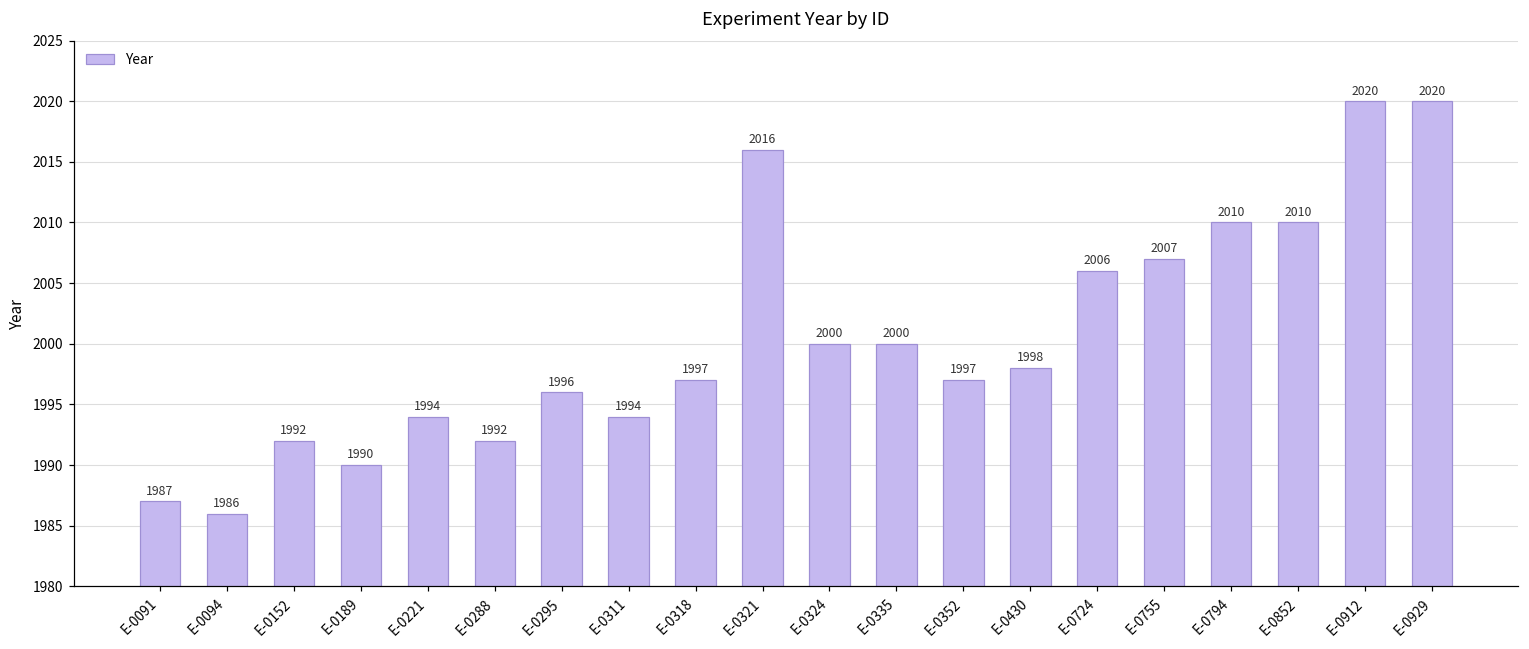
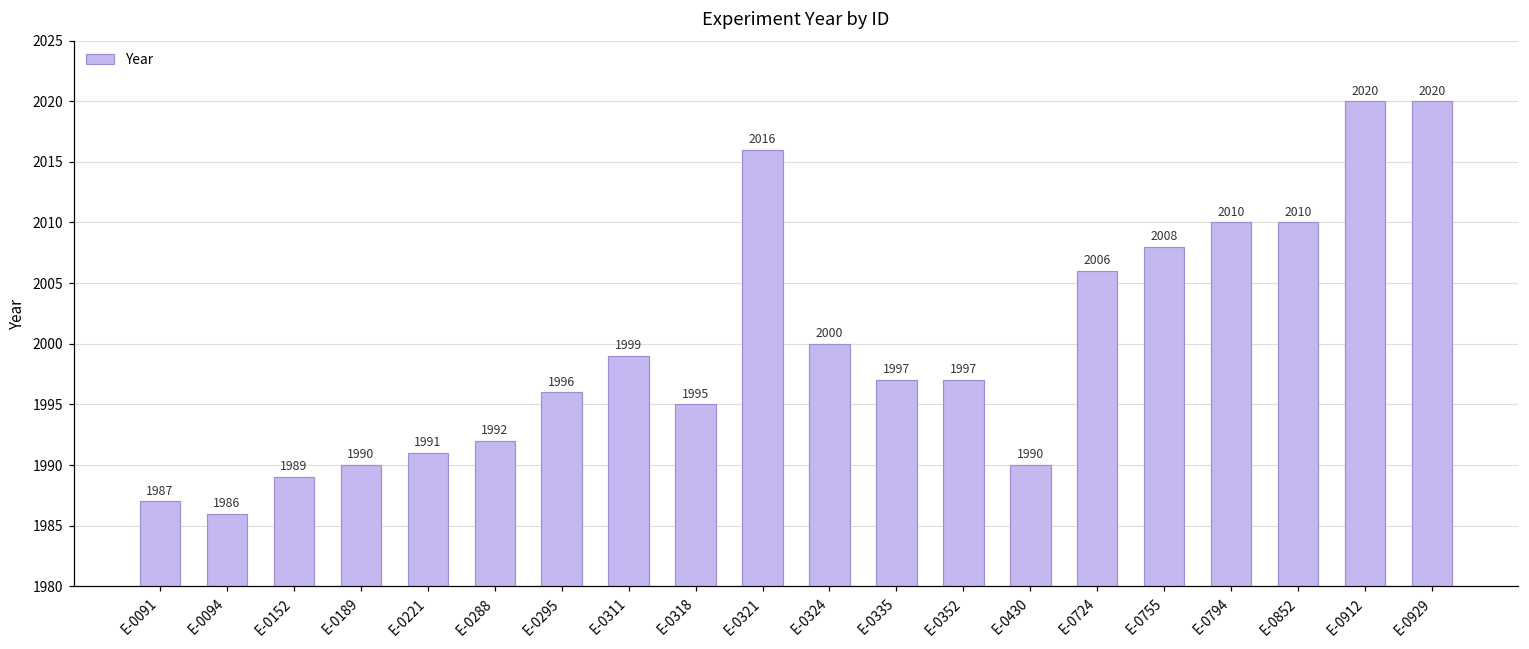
E-0152: 1992 -> 1989
E-0221: 1994 -> 1991
E-0311: 1994 -> 1999
E-0318: 1997 -> 1995
E-0335: 2000 -> 1997
E-0430: 1998 -> 1990
E-0755: 2007 -> 2008
